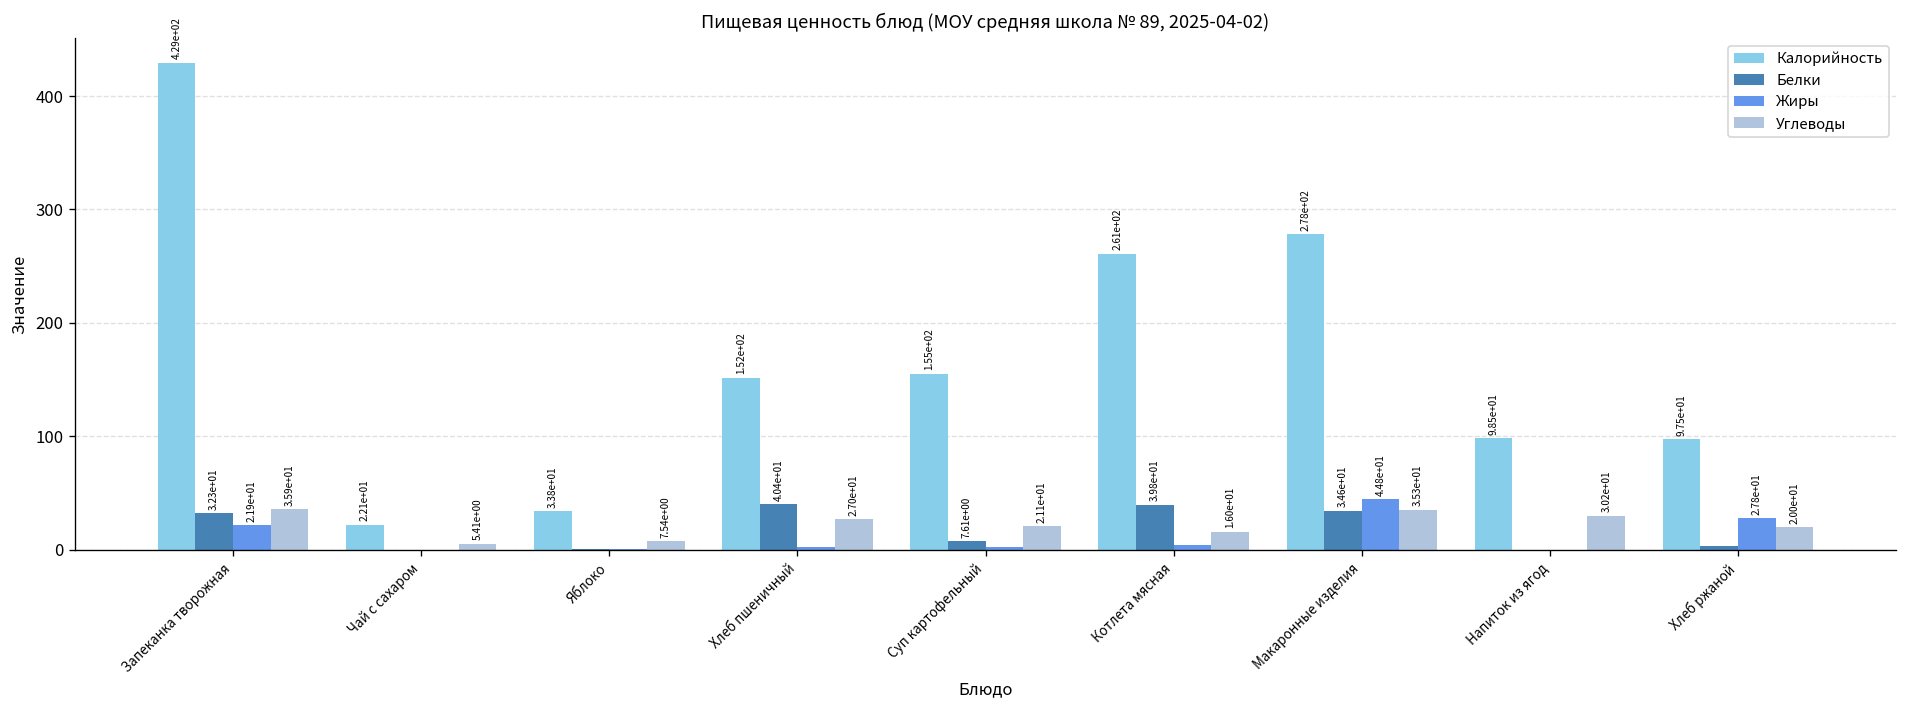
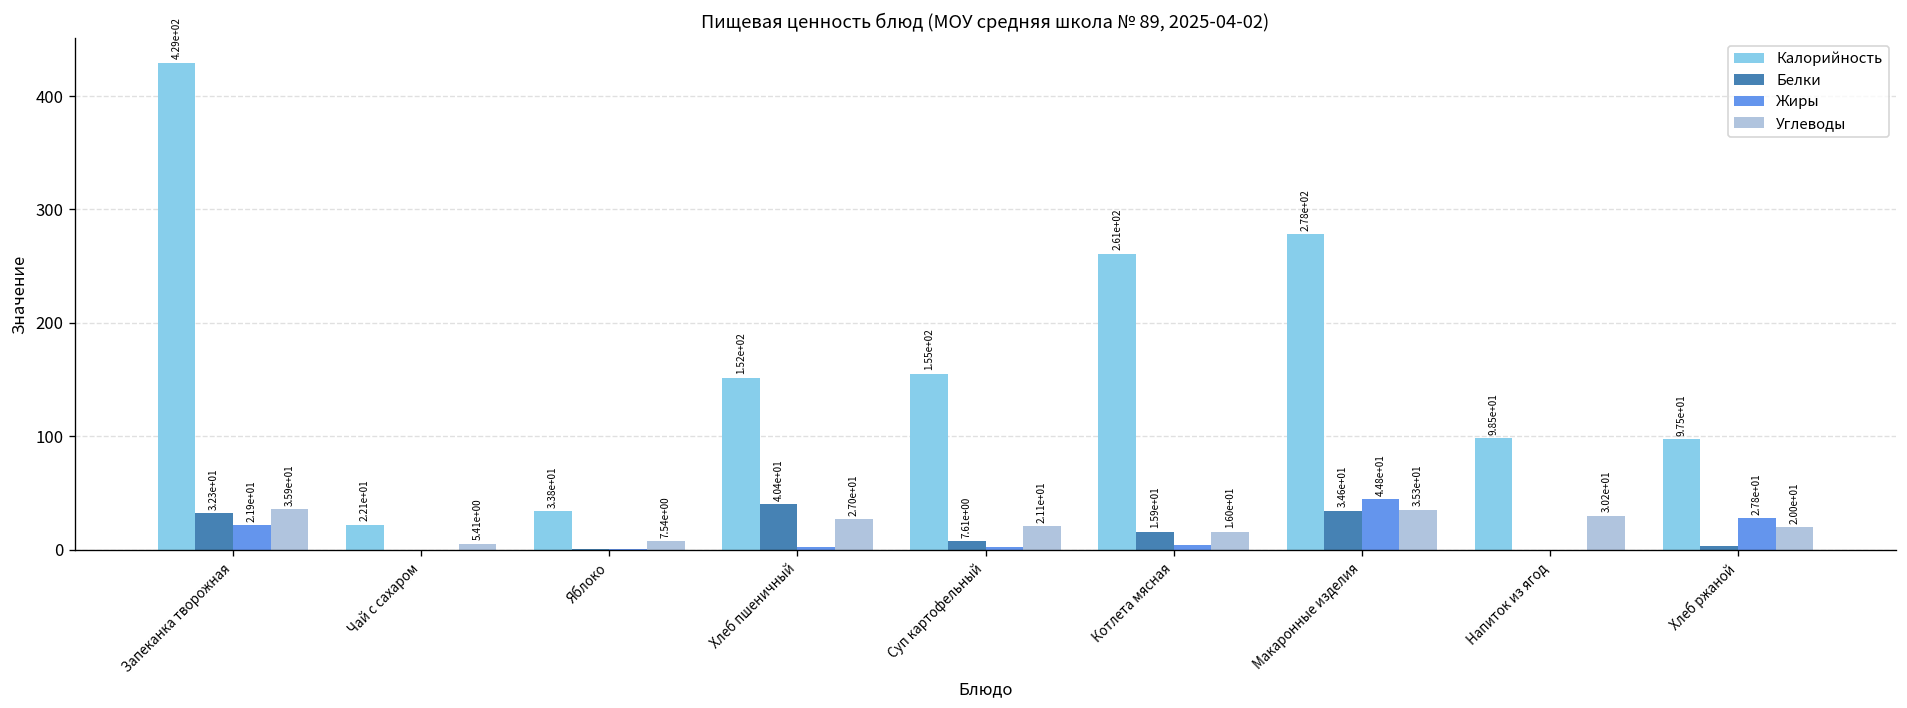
Белки, Котлета мясная: 3.98e+01 -> 1.59e+01
